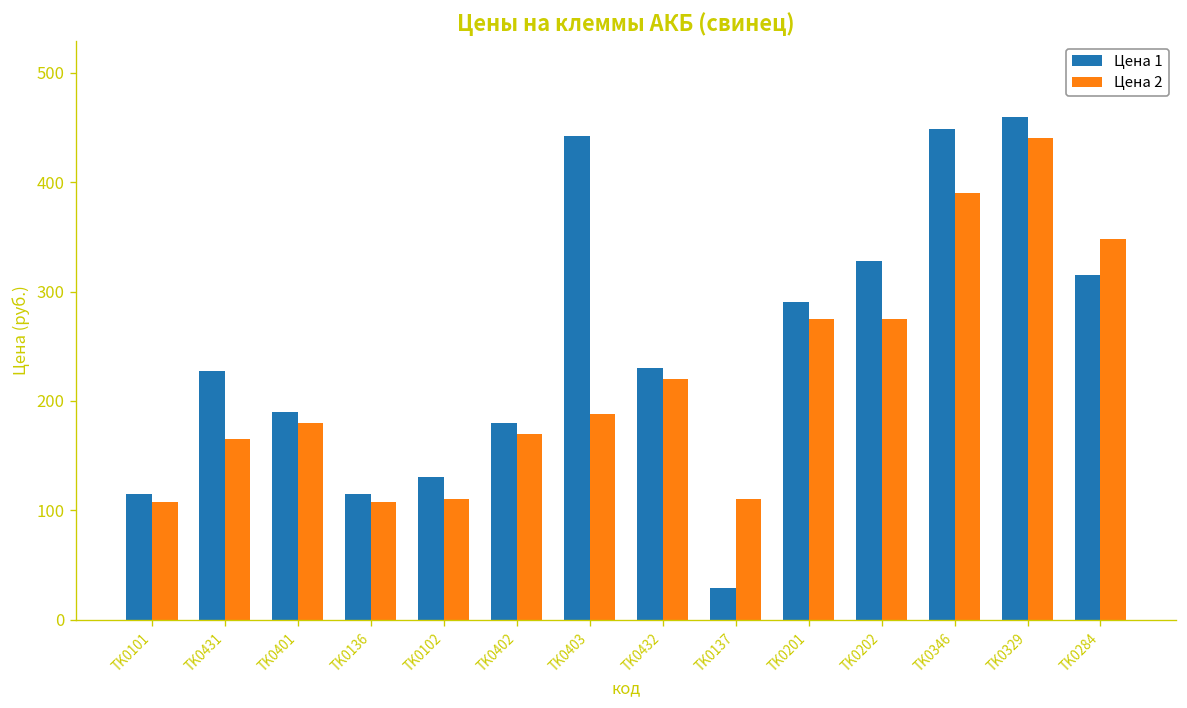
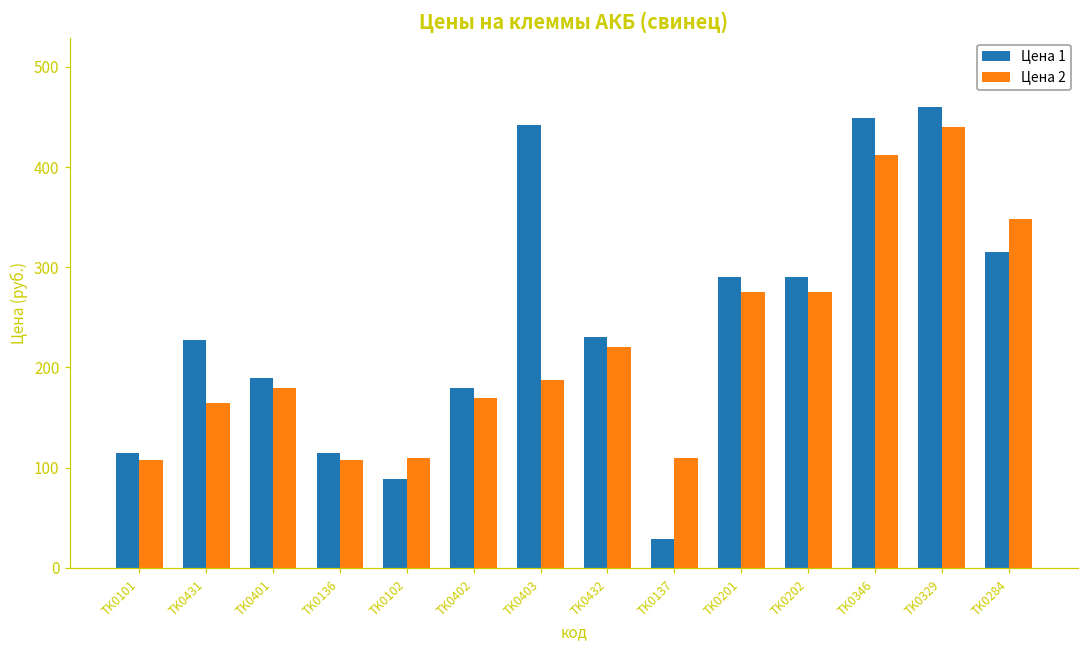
Цена 1, TK0102: 130 -> 90
Цена 1, TK0202: 330 -> 290
Цена 2, TK0346: 390 -> 410
